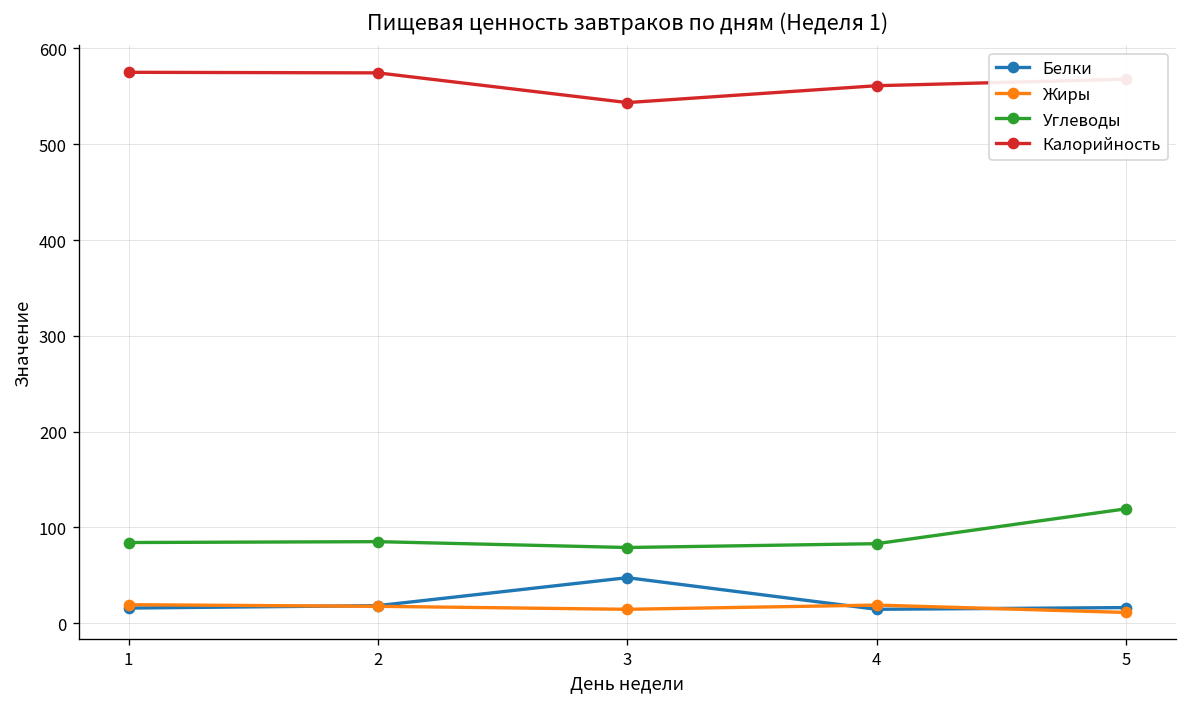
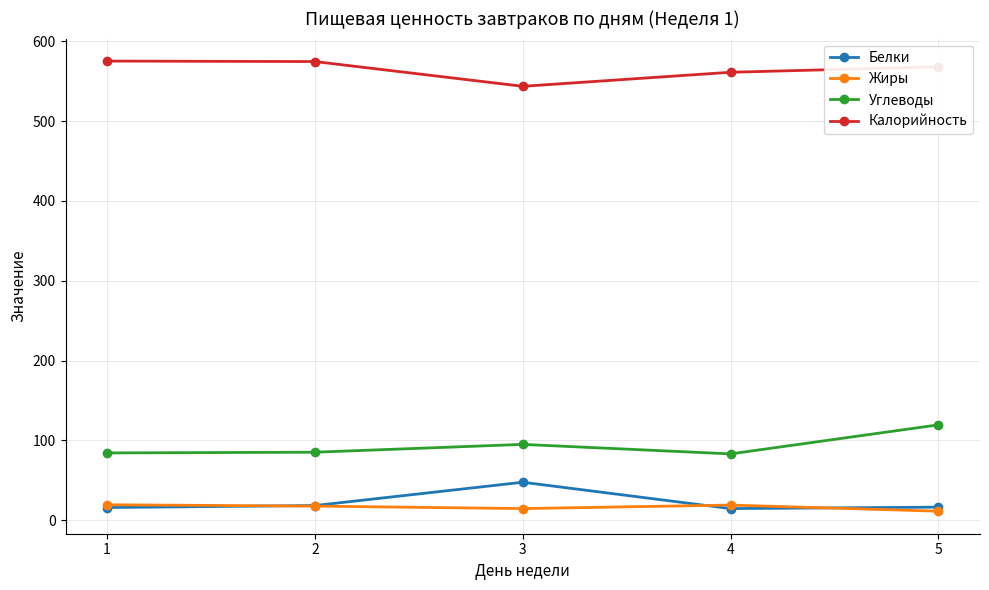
Углеводы, 3: 80 -> 100
